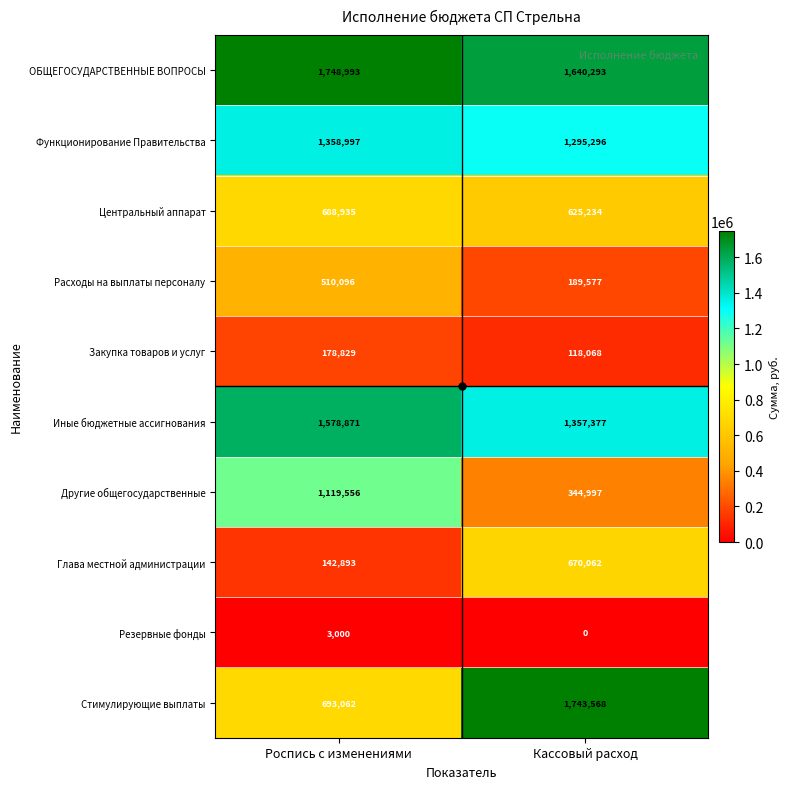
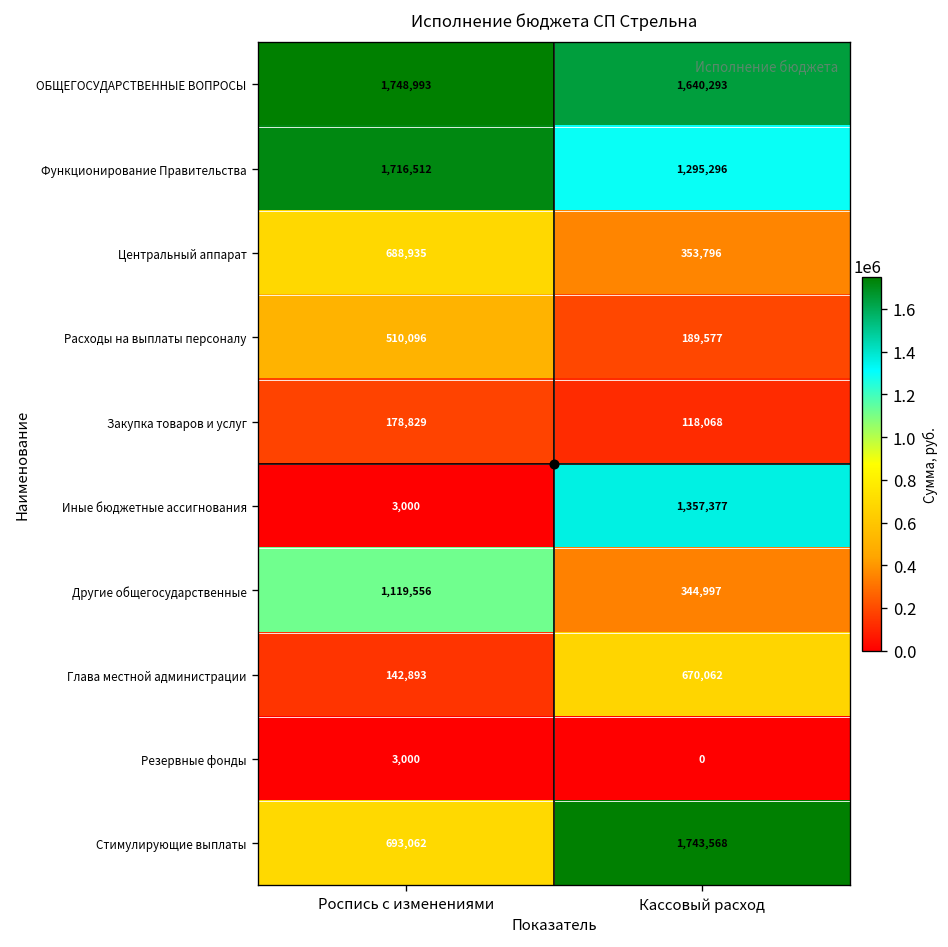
Функционирование Правительства, Роспись с изменениями: 1,358,997 -> 1,716,512
Центральный аппарат, Кассовый расход: 625,234 -> 353,796
Иные бюджетные ассигнования, Роспись с изменениями: 1,578,871 -> 3,000
